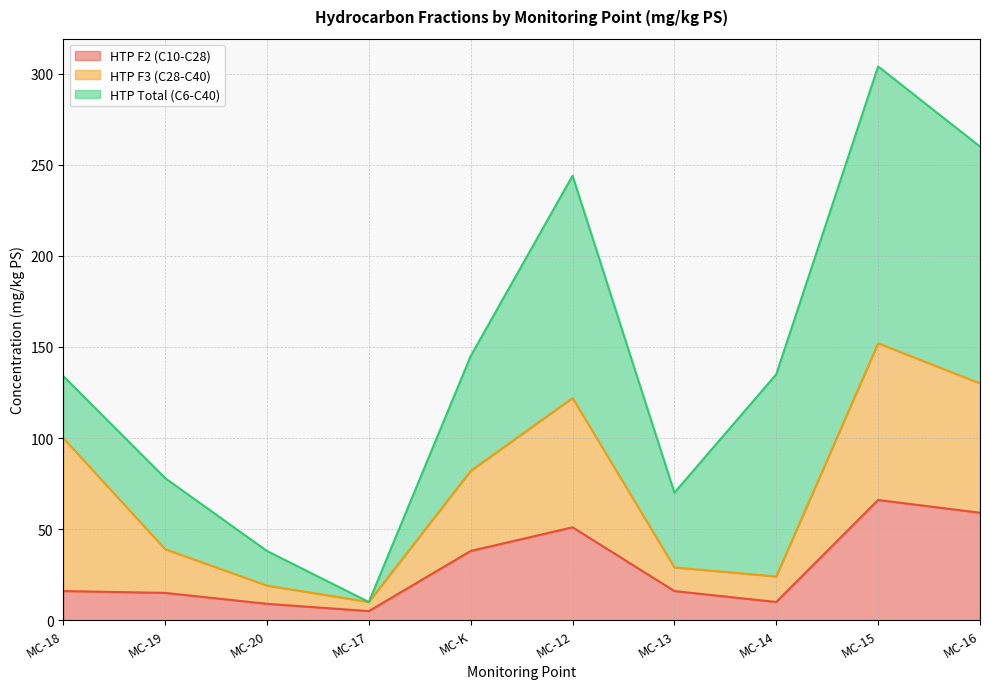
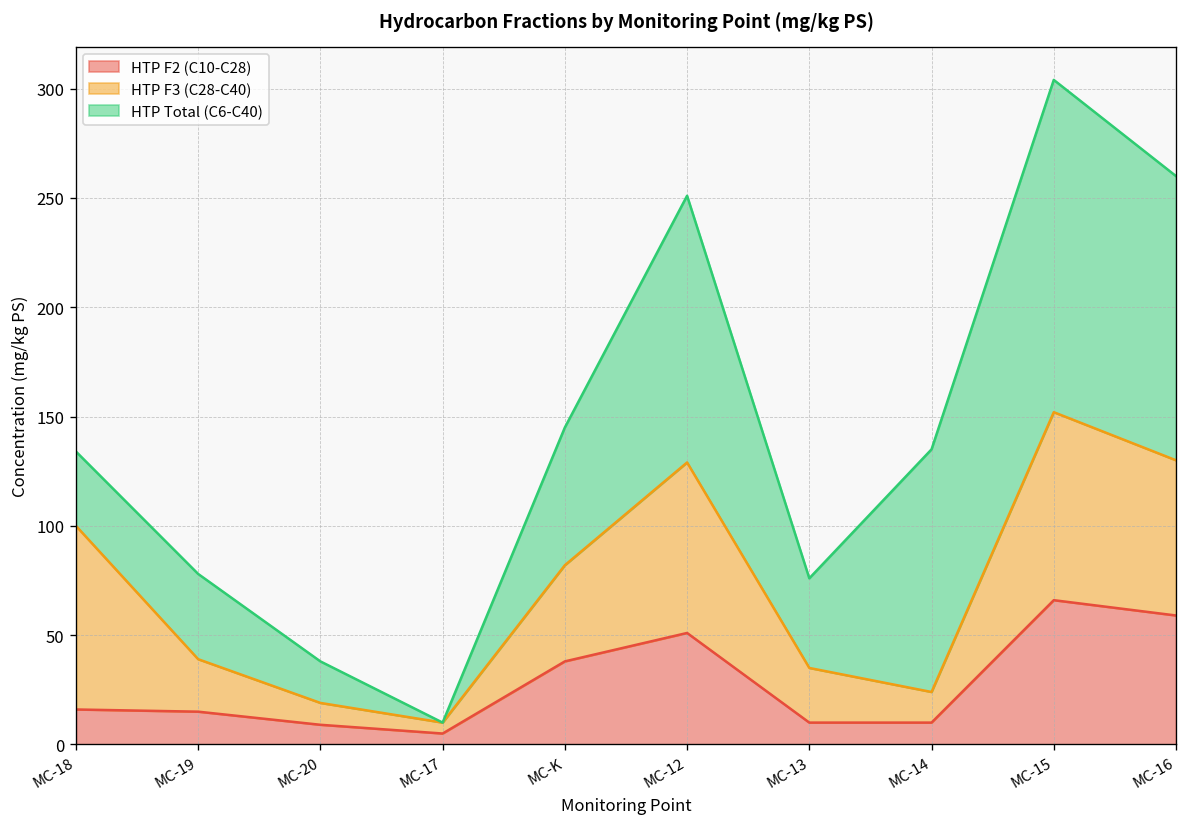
HTP F3 (C28-C40), MC-12: 71 -> 78
HTP F2 (C10-C28), MC-13: 16 -> 10
HTP F3 (C28-C40), MC-13: 13 -> 25
